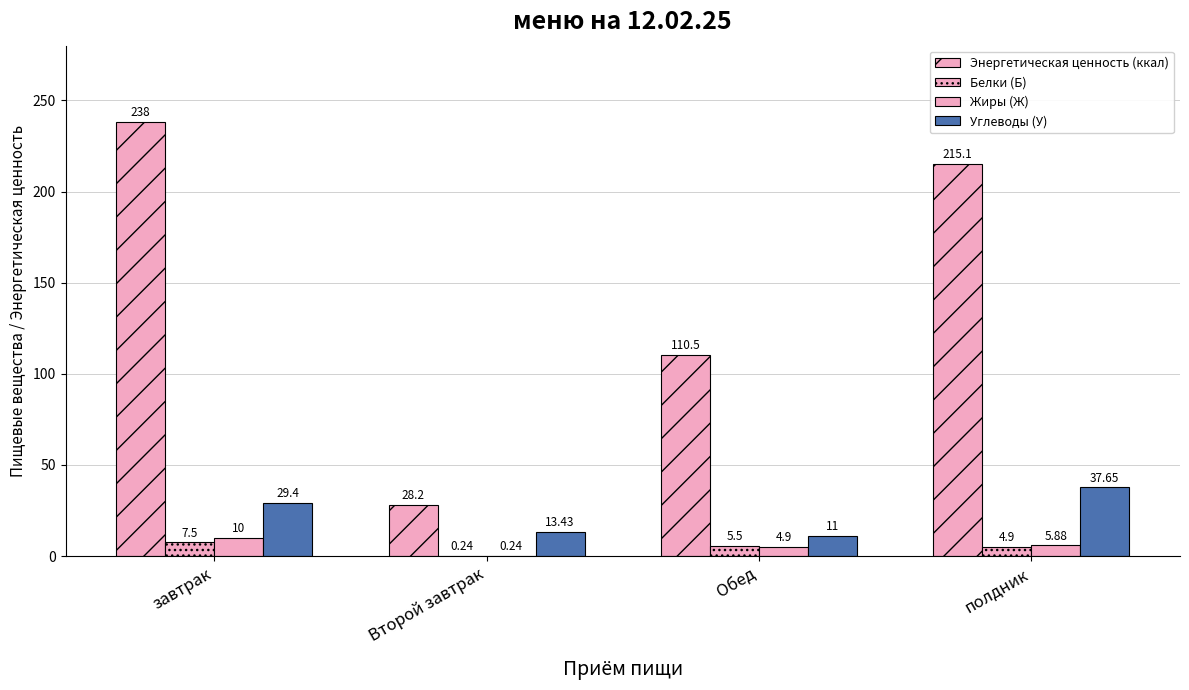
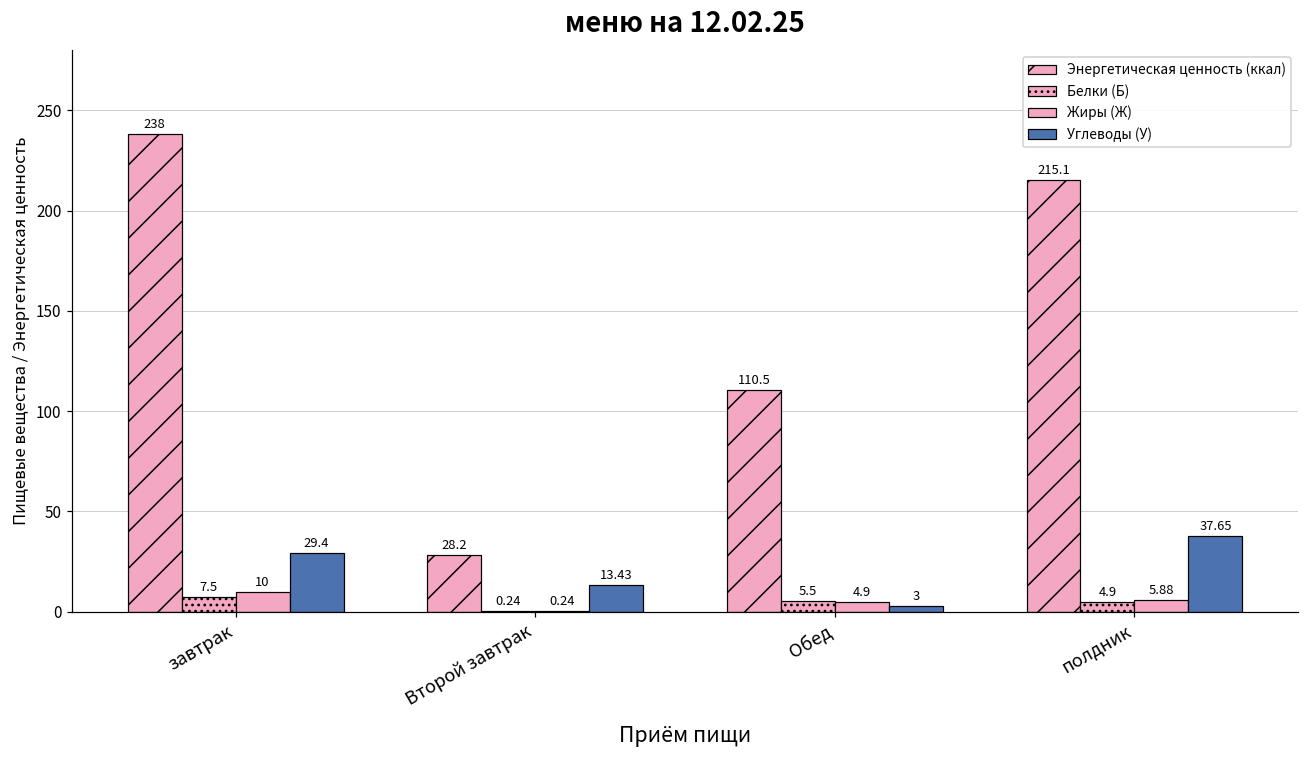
Углеводы (У), Обед: 11 -> 3
